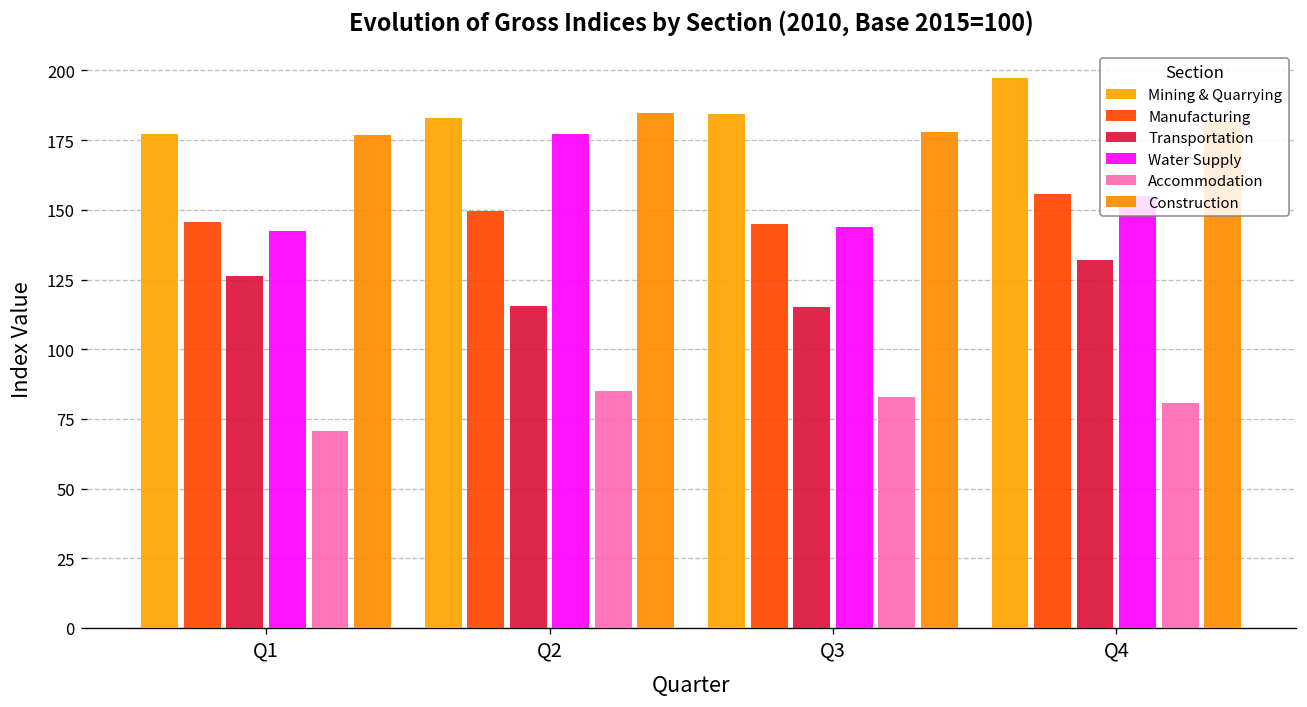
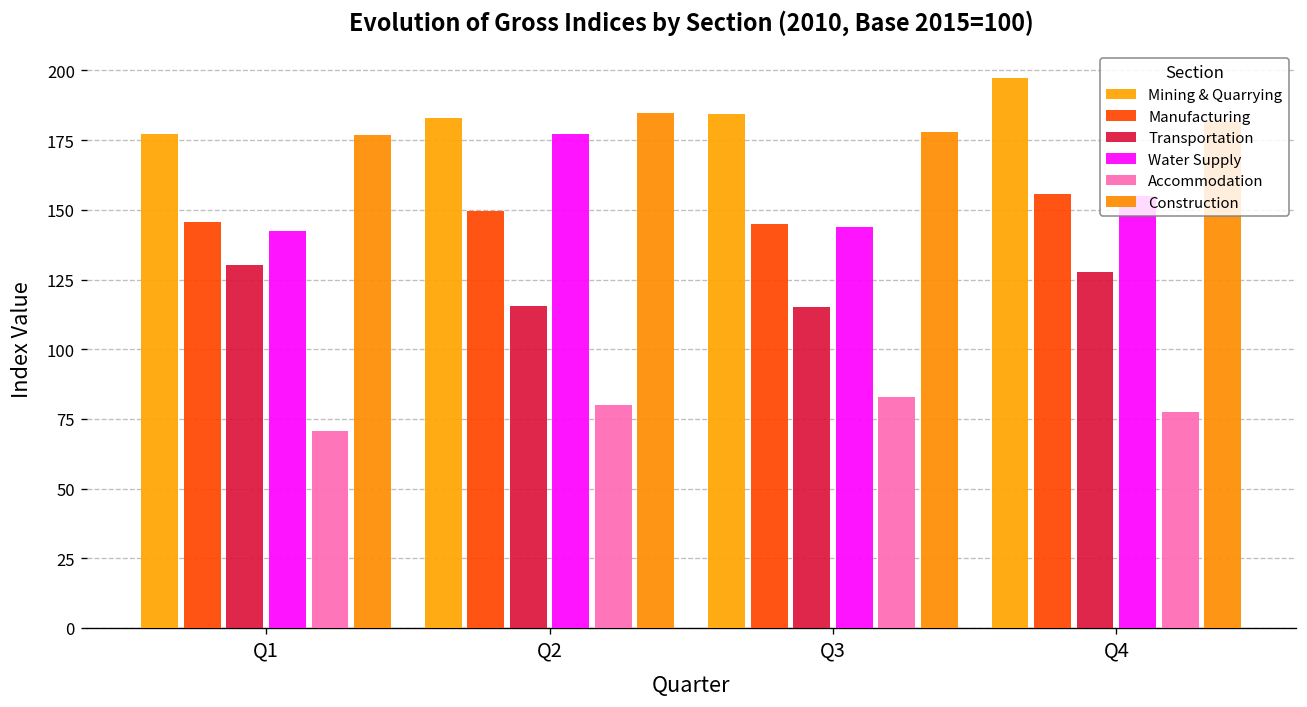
Transportation, Q1: 126 -> 130
Accommodation, Q2: 85 -> 80
Transportation, Q4: 132 -> 128
Accommodation, Q4: 81 -> 77
